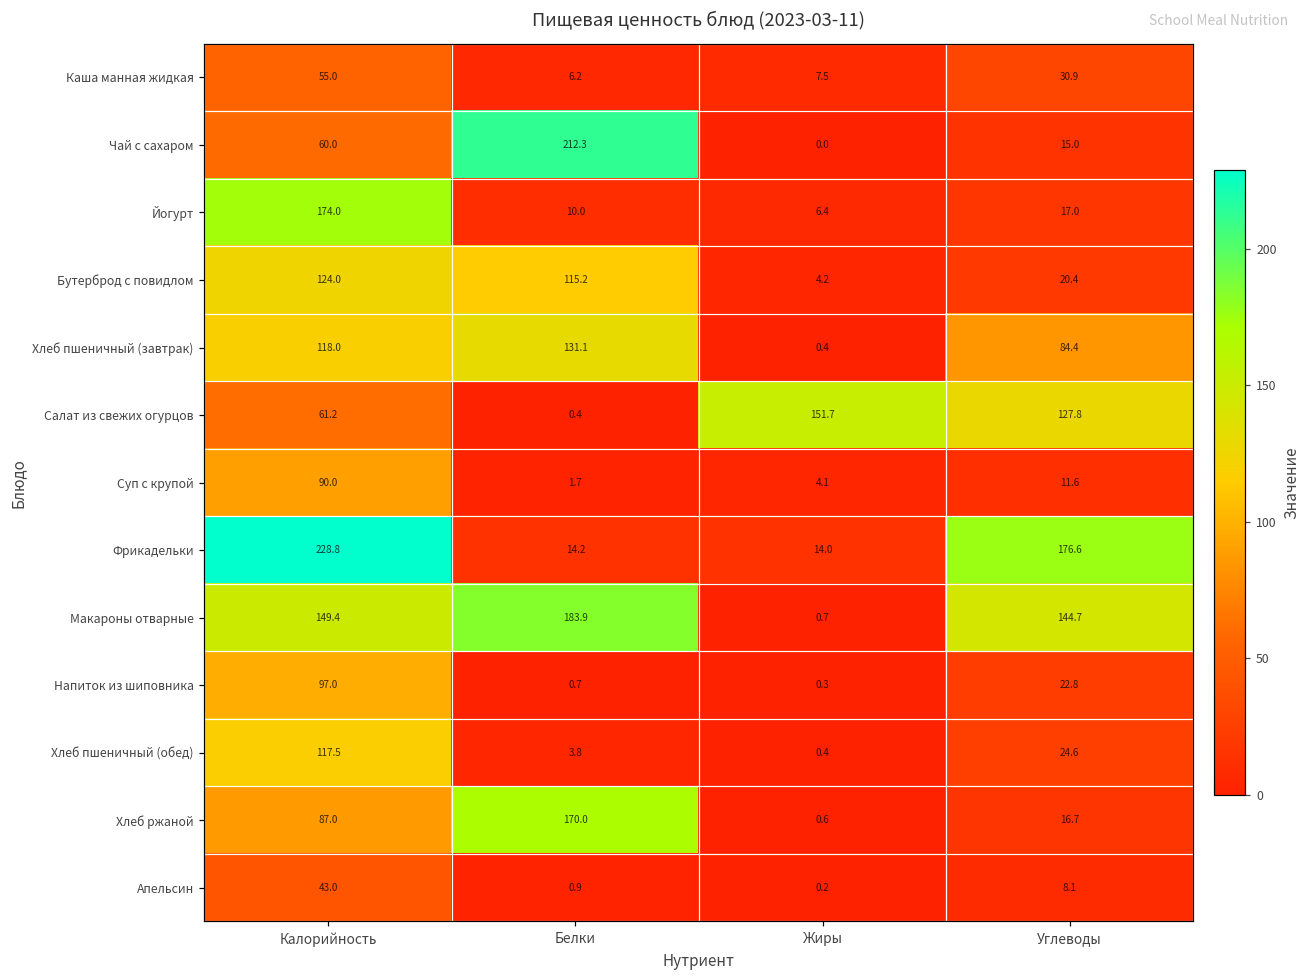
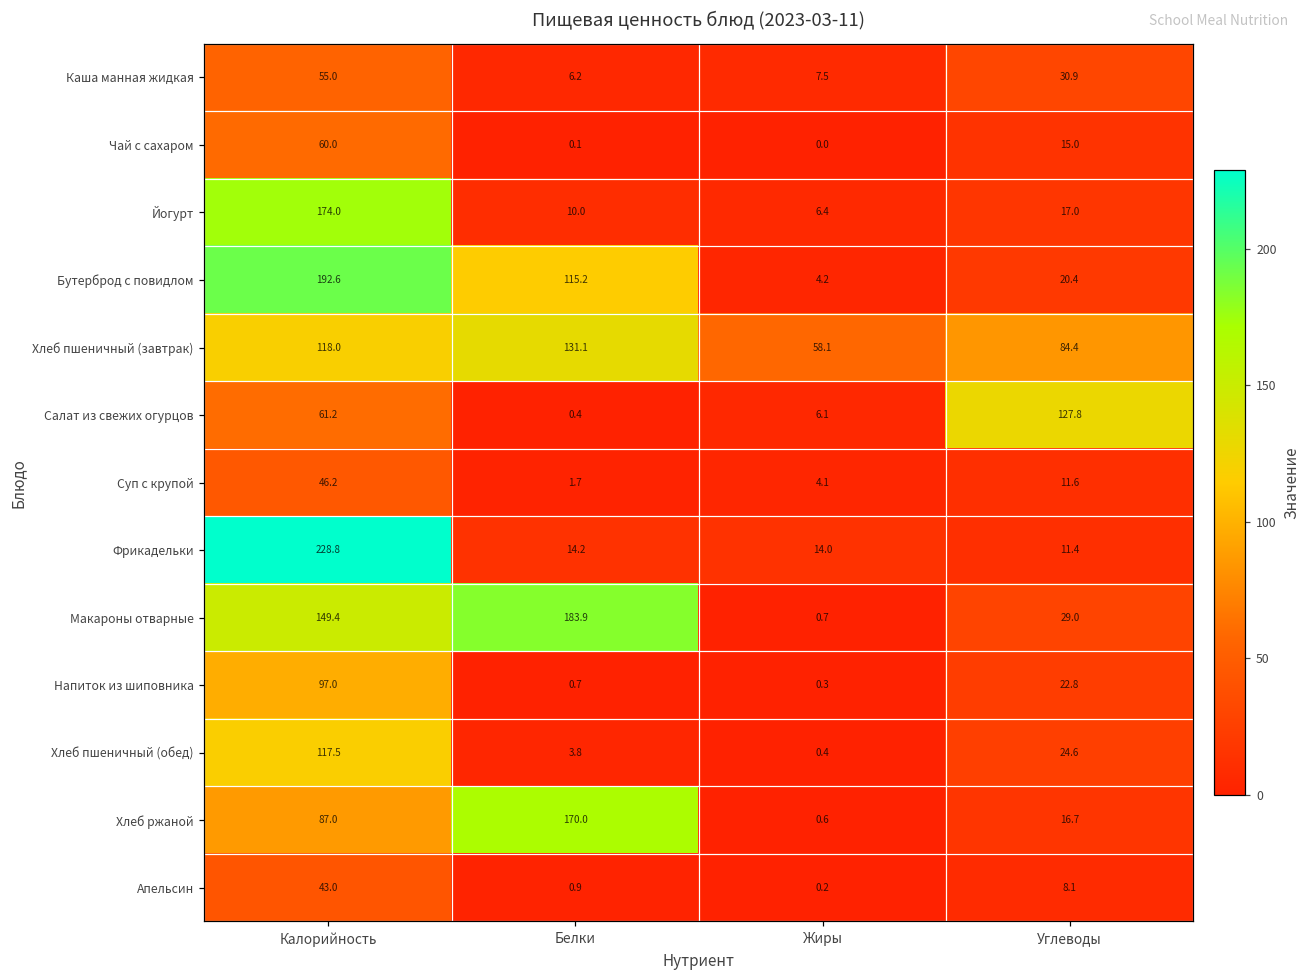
Чай с сахаром, Белки: 212.3 -> 0.1
Бутерброд с повидлом, Калорийность: 124.0 -> 192.6
Хлеб пшеничный (завтрак), Жиры: 0.4 -> 58.1
Салат из свежих огурцов, Жиры: 151.7 -> 6.1
Суп с крупой, Калорийность: 90.0 -> 46.2
Фрикадельки, Углеводы: 176.6 -> 11.4
Макароны отварные, Углеводы: 144.7 -> 29.0
